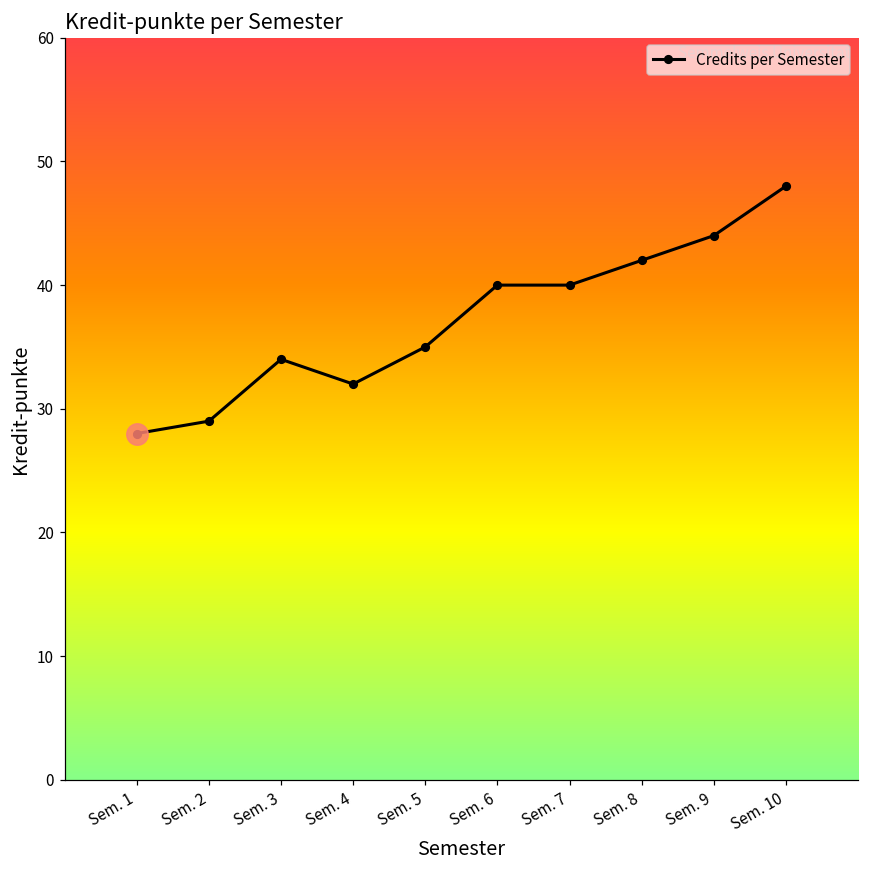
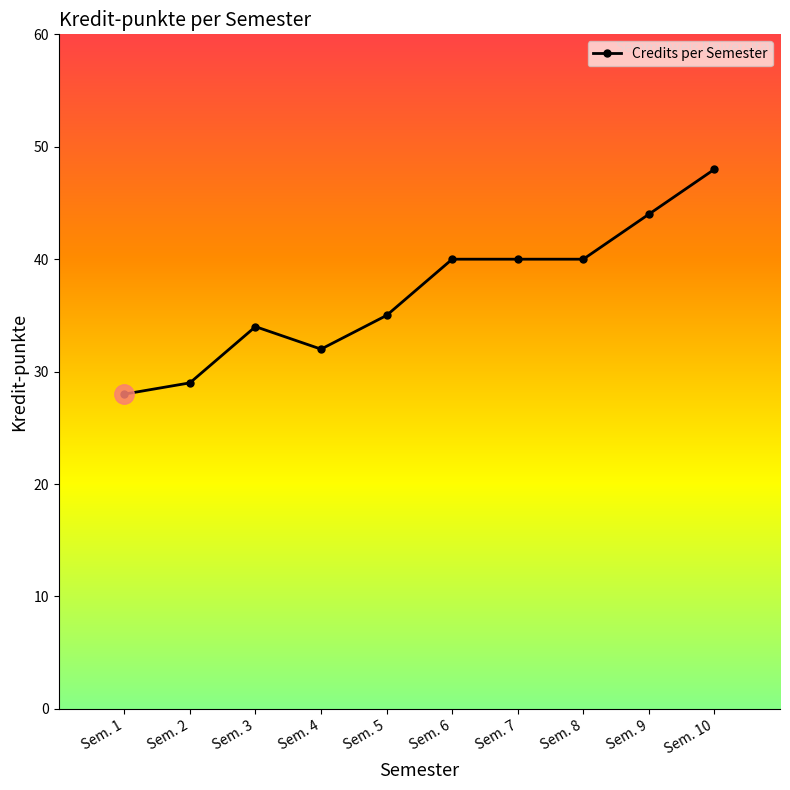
Credits per Semester, Sem. 8: 42 -> 40
